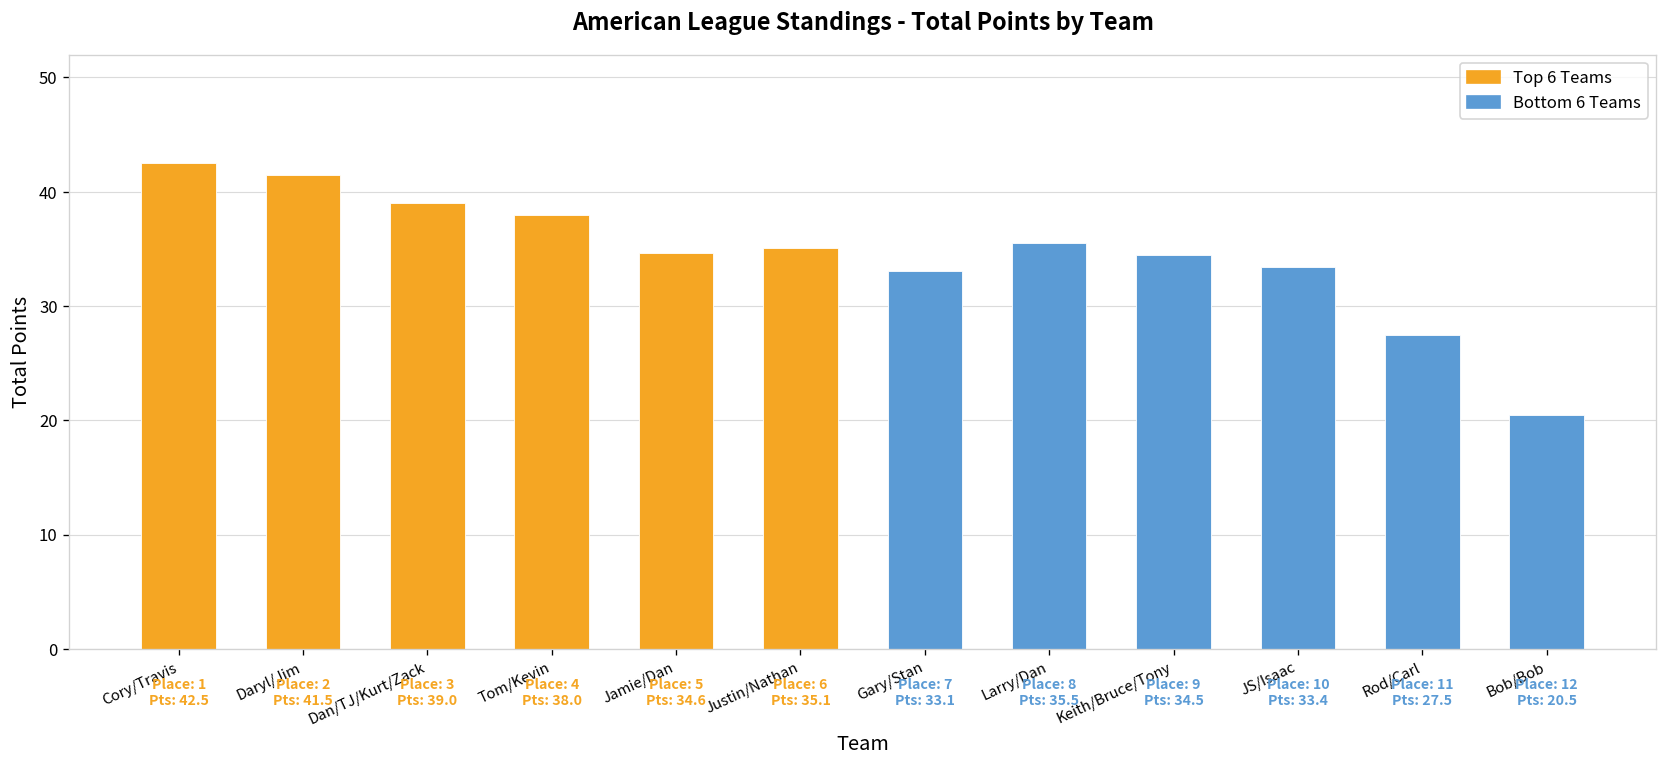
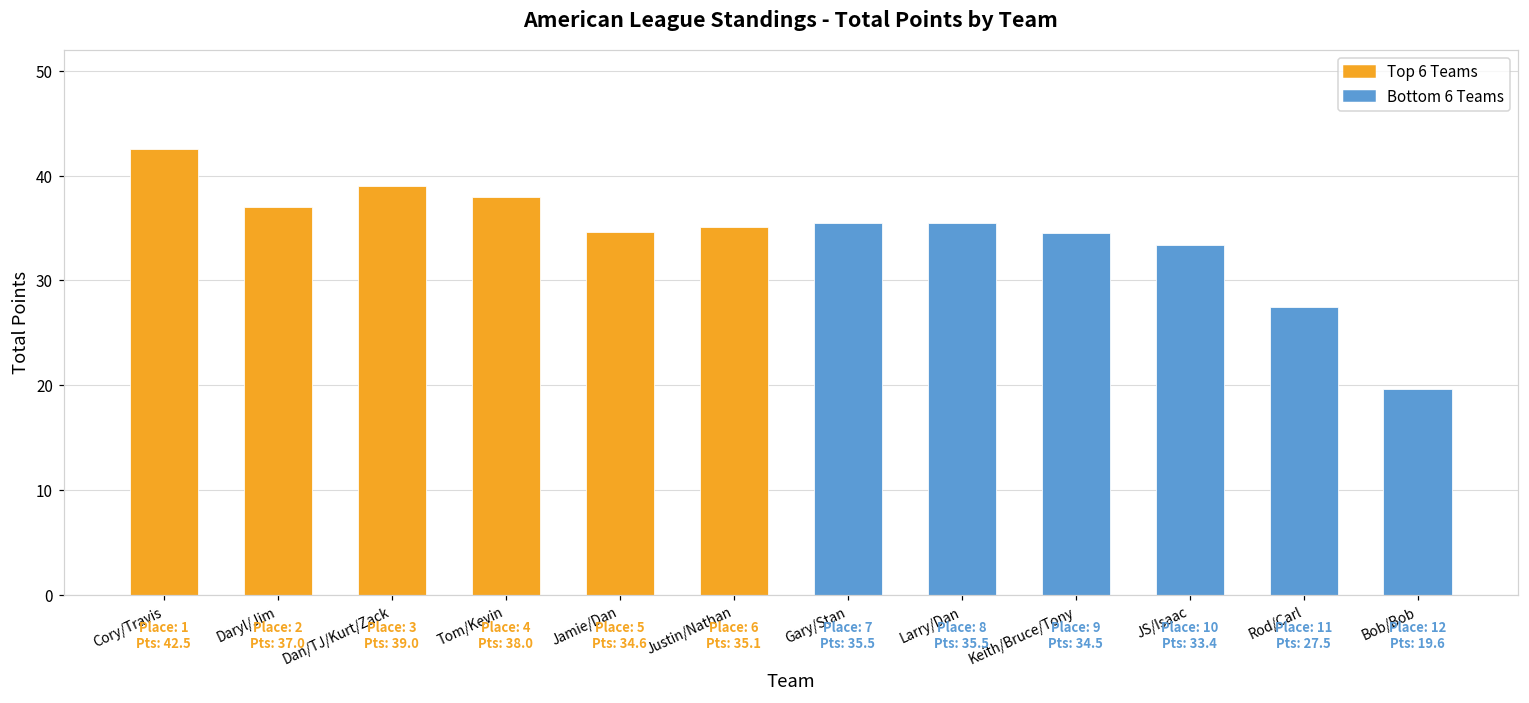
Daryl/Jim: 41.5 -> 37.0
Gary/Stan: 33.1 -> 35.5
Bob/Bob: 20.5 -> 19.6
